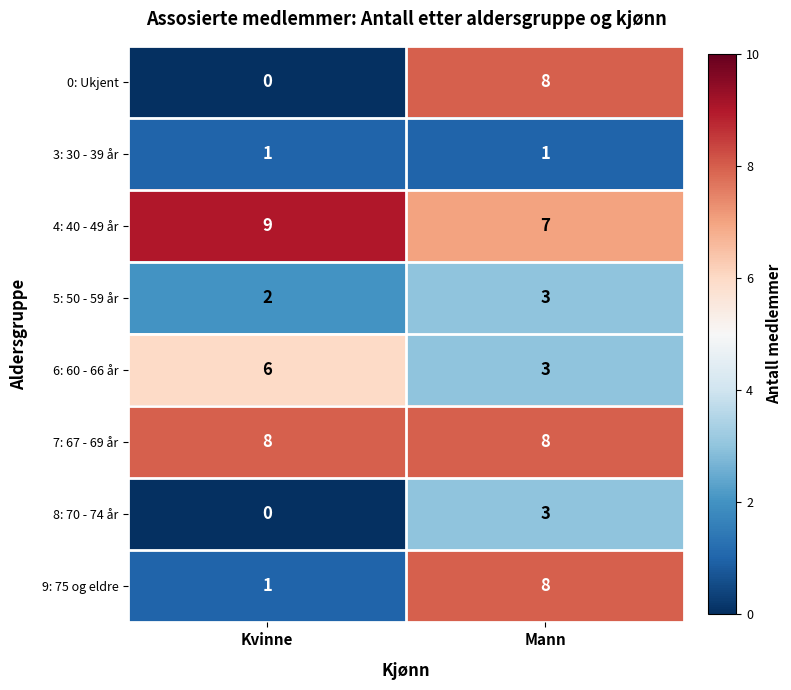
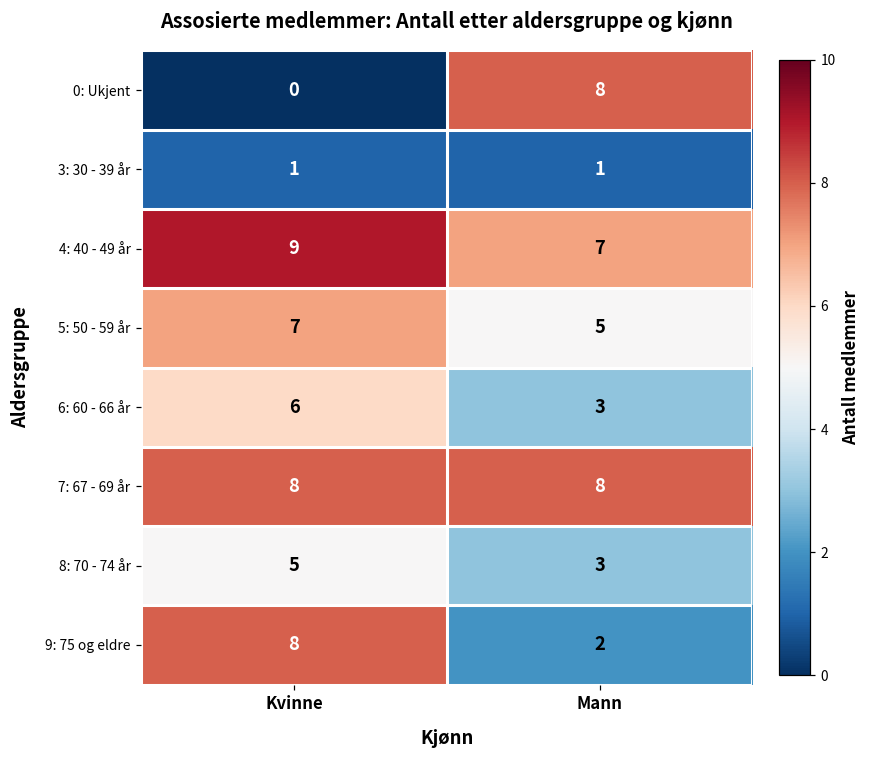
5: 50 - 59 år, Kvinne: 2 -> 7
5: 50 - 59 år, Mann: 3 -> 5
8: 70 - 74 år, Kvinne: 0 -> 5
9: 75 og eldre, Kvinne: 1 -> 8
9: 75 og eldre, Mann: 8 -> 2
